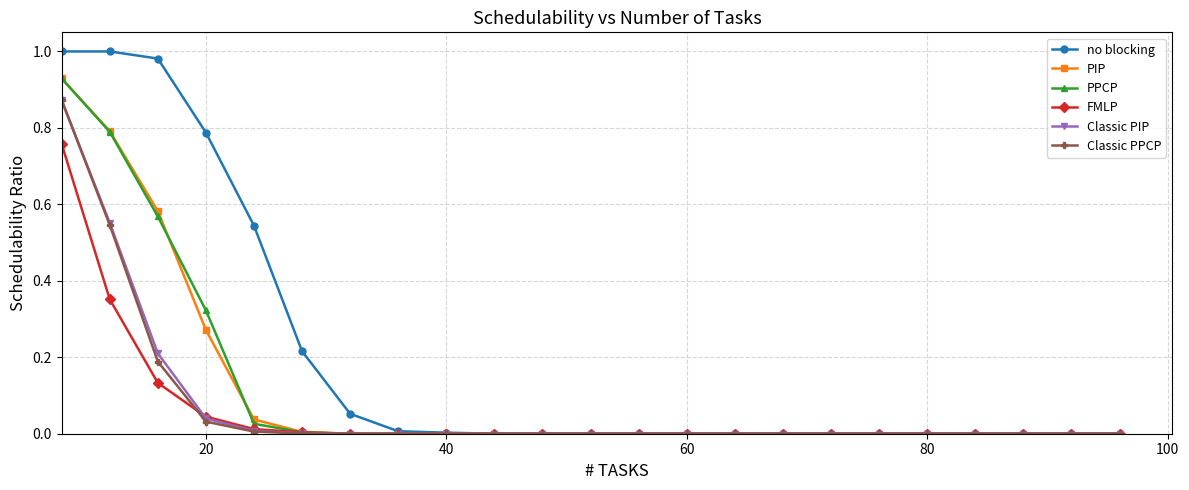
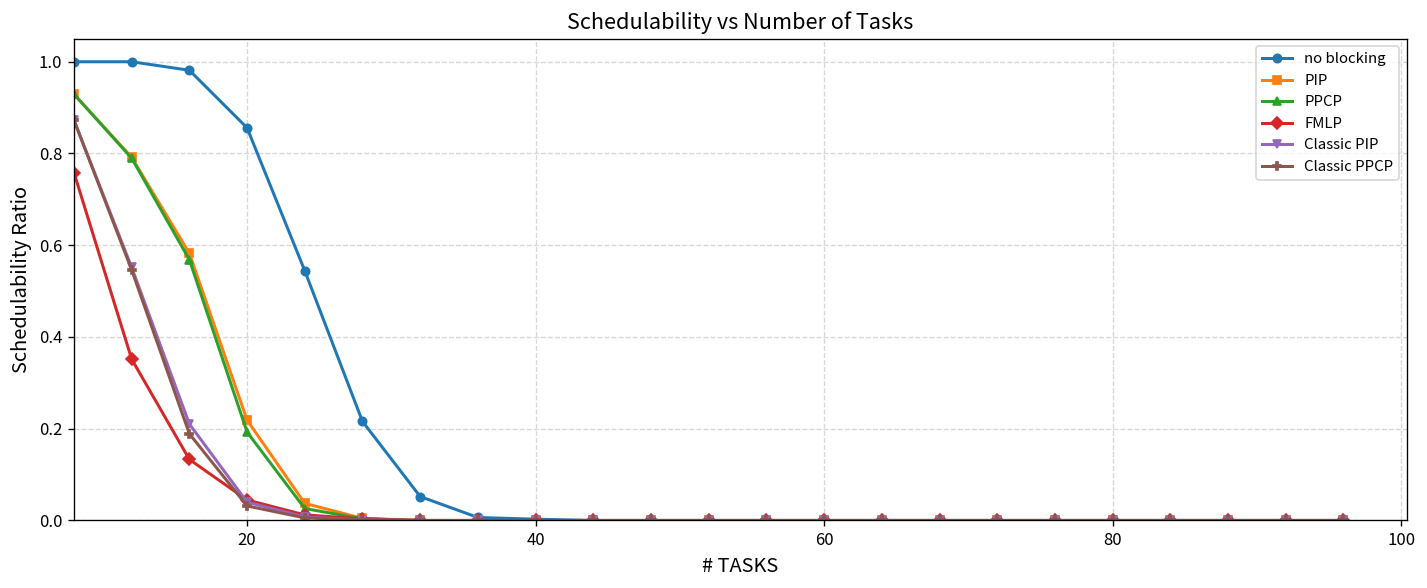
no blocking, 20: 0.79 -> 0.86
PIP, 20: 0.27 -> 0.22
PPCP, 20: 0.32 -> 0.19
